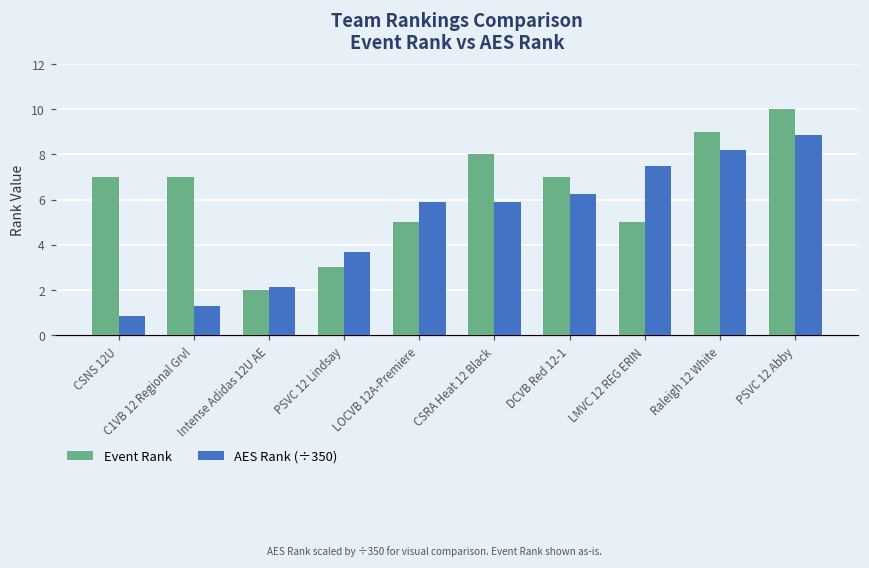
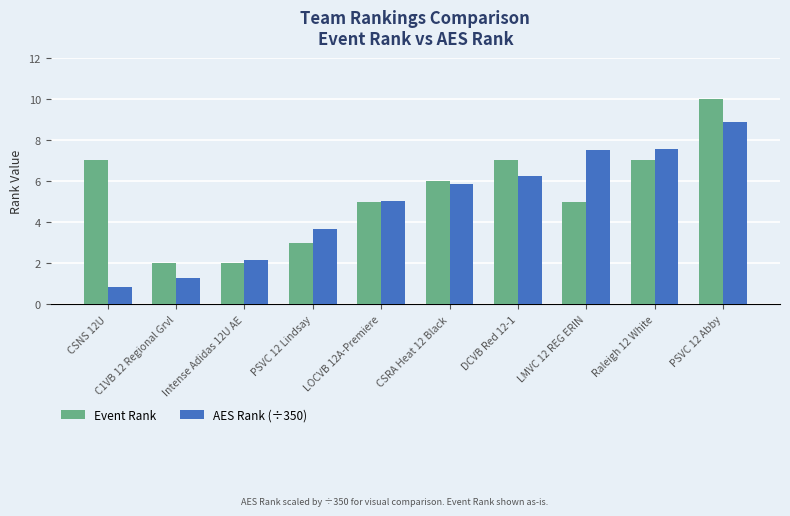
Event Rank, C1VB 12 Regional Grvl: 7 -> 2
AES Rank (÷350), LOCVB 12A-Premiere: 5.9 -> 5.0
Event Rank, CSRA Heat 12 Black: 8 -> 6
Event Rank, Raleigh 12 White: 9 -> 7
AES Rank (÷350), Raleigh 12 White: 8.2 -> 7.6
